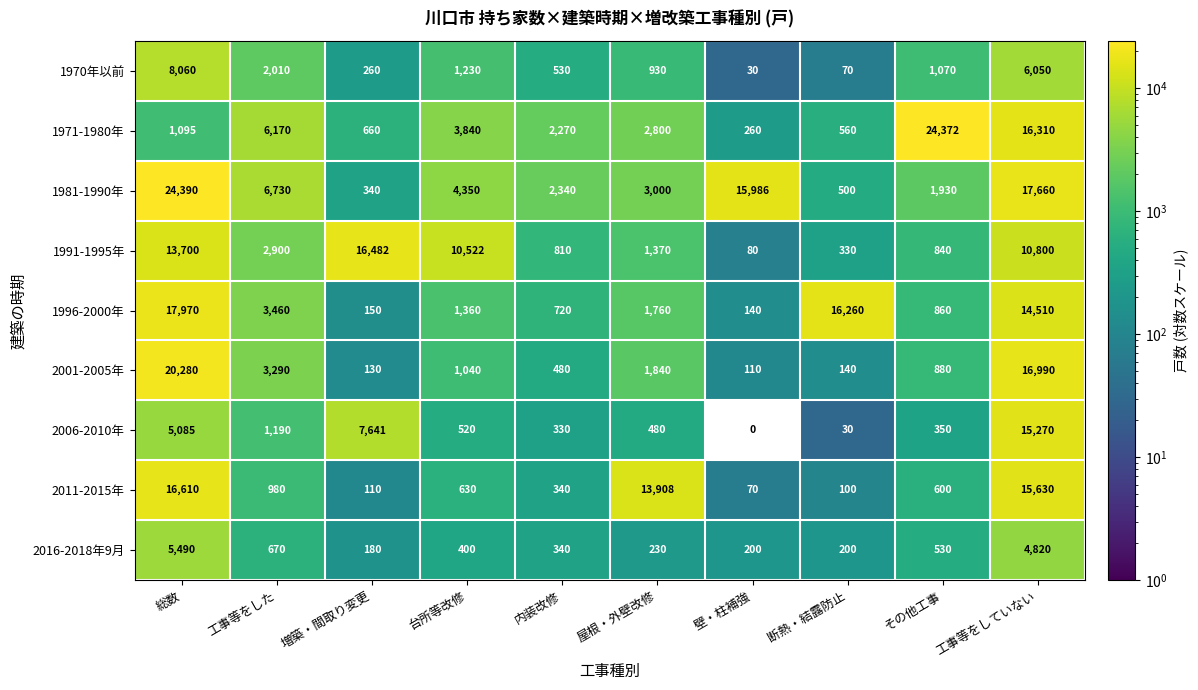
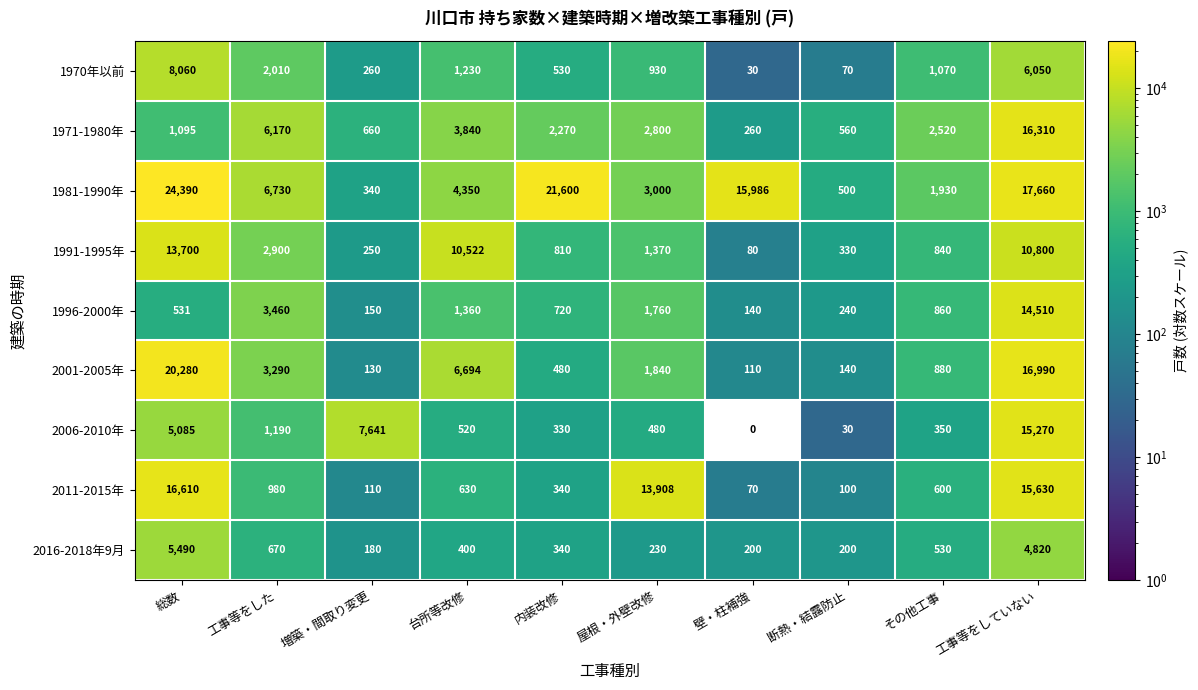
1971-1980年, その他工事: 24,372 -> 2,520
1981-1990年, 内装改修: 2,340 -> 21,600
1991-1995年, 増築・間取り変更: 16,482 -> 250
1996-2000年, 総数: 17,970 -> 531
1996-2000年, 断熱・結露防止: 16,260 -> 240
2001-2005年, 台所等改修: 1,040 -> 6,694
